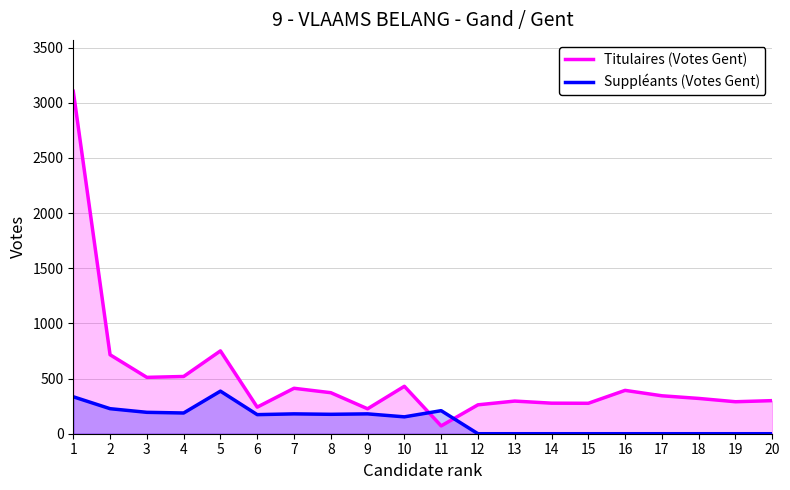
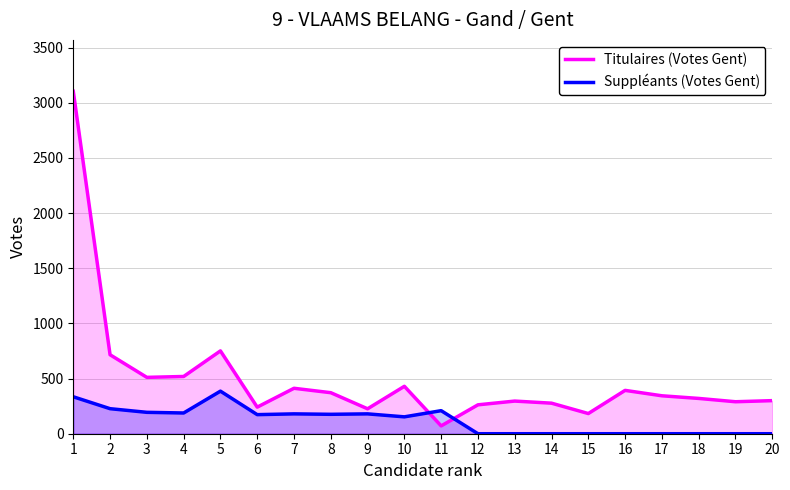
Titulaires (Votes Gent), 15: 280 -> 180
